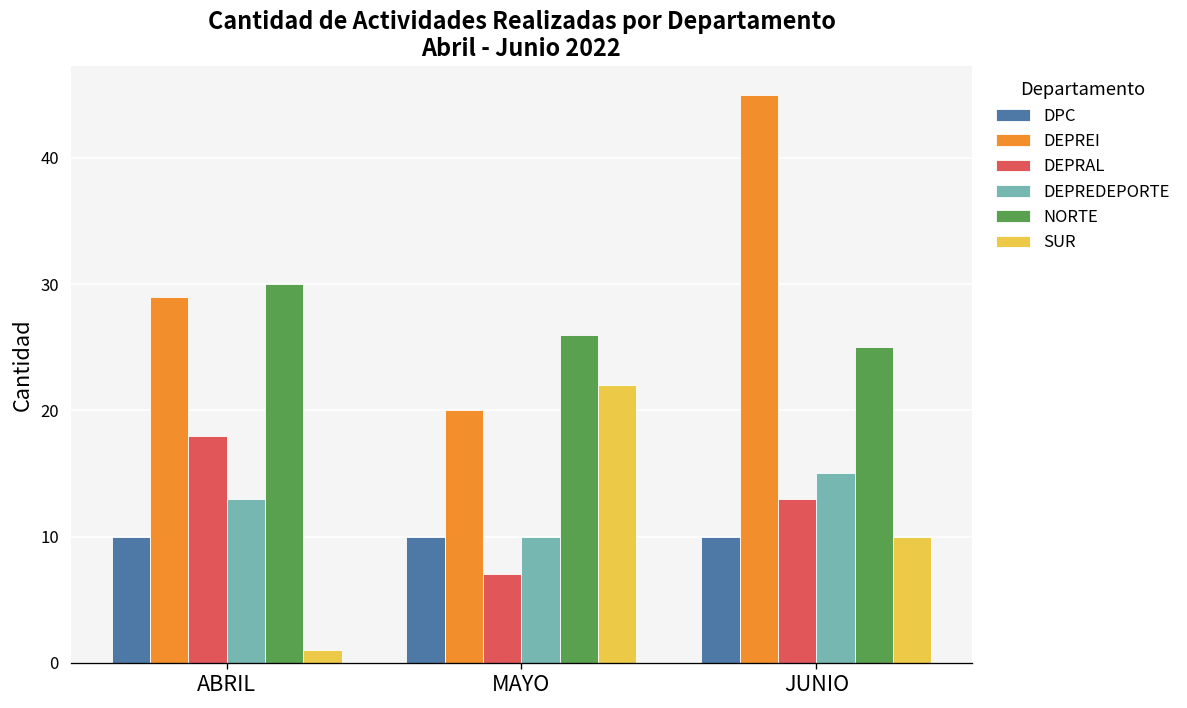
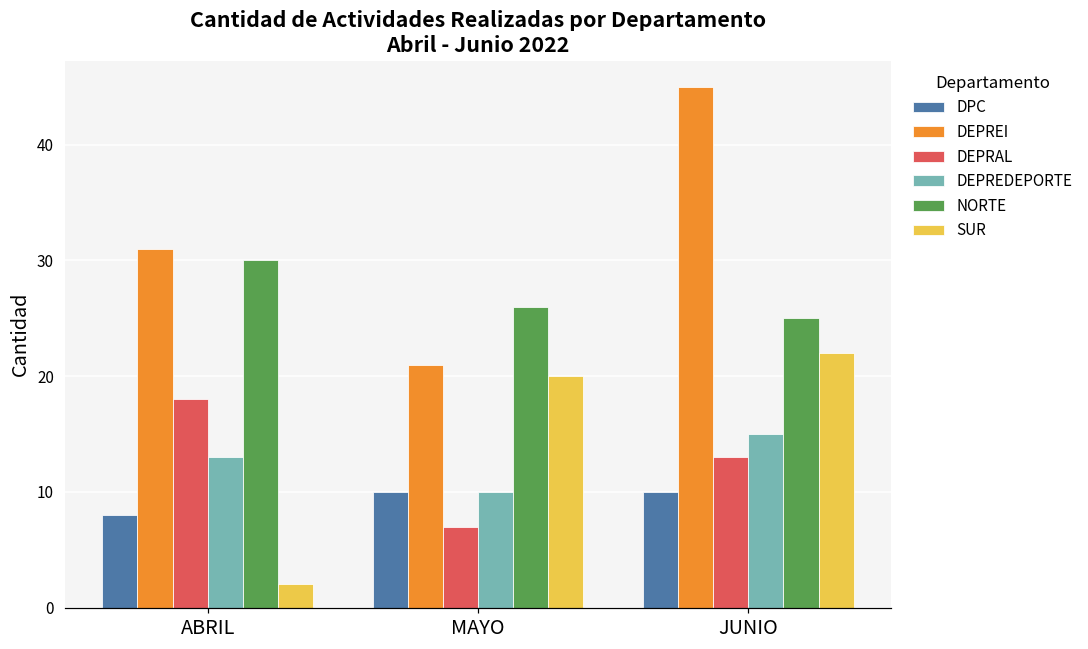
DPC, ABRIL: 10 -> 8
DEPREI, ABRIL: 29 -> 31
SUR, ABRIL: 1 -> 2
DEPREI, MAYO: 20 -> 21
SUR, MAYO: 22 -> 20
SUR, JUNIO: 10 -> 22
